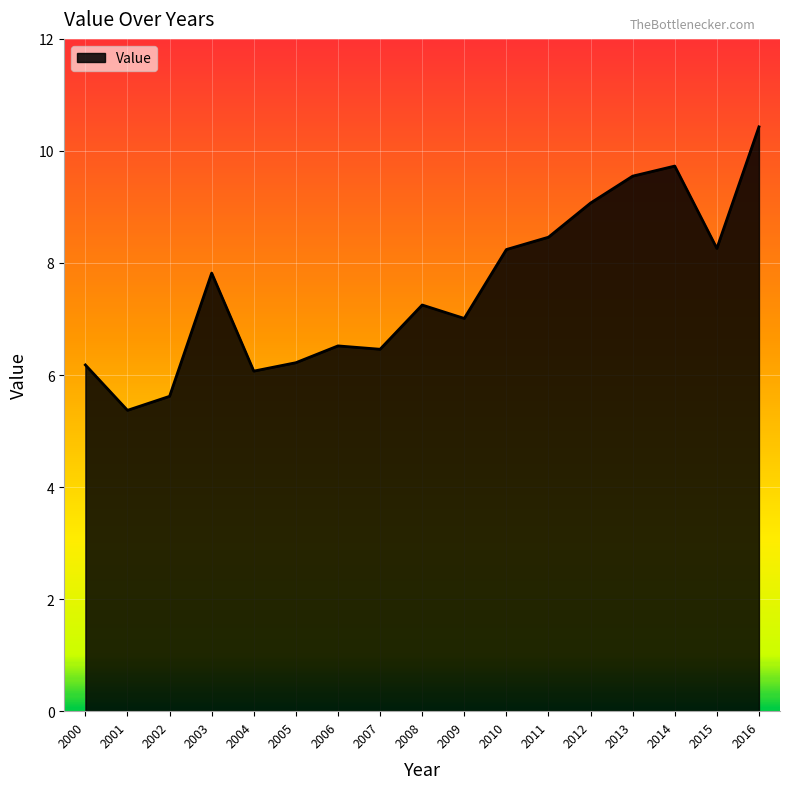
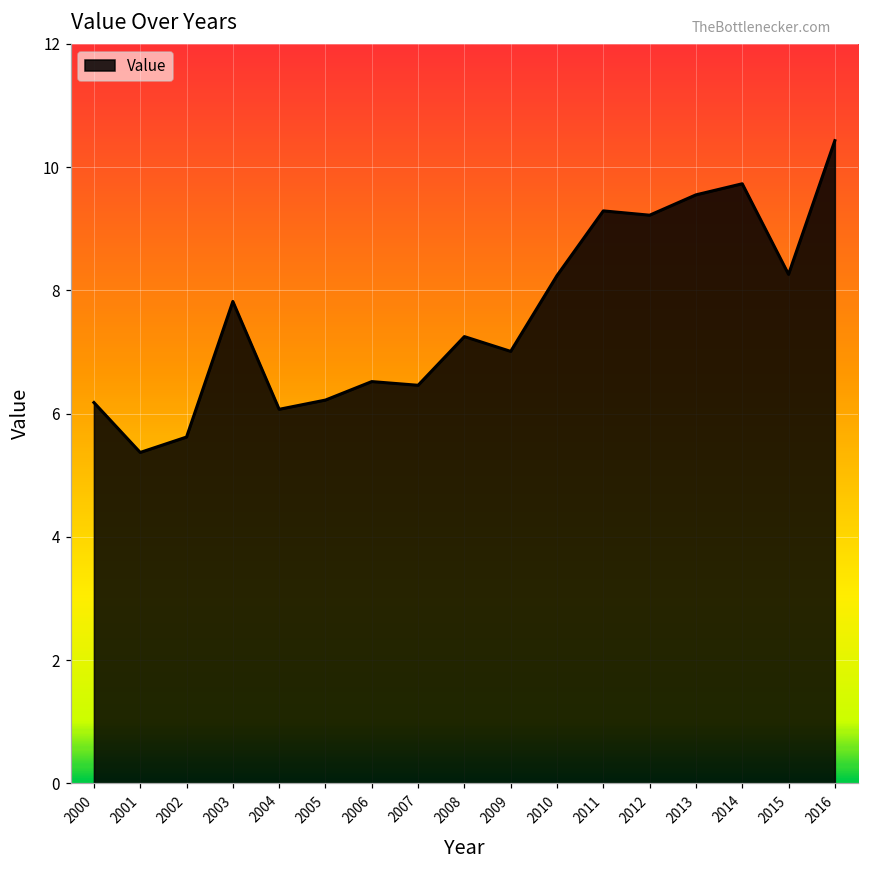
2011: 8.5 -> 9.3
2012: 9.1 -> 9.2
